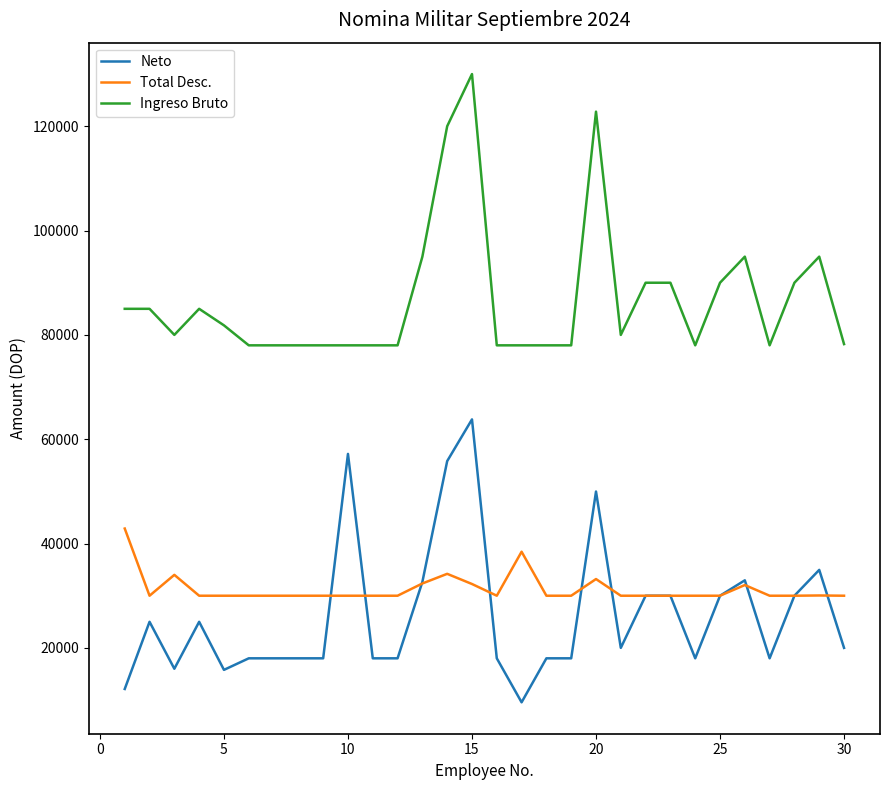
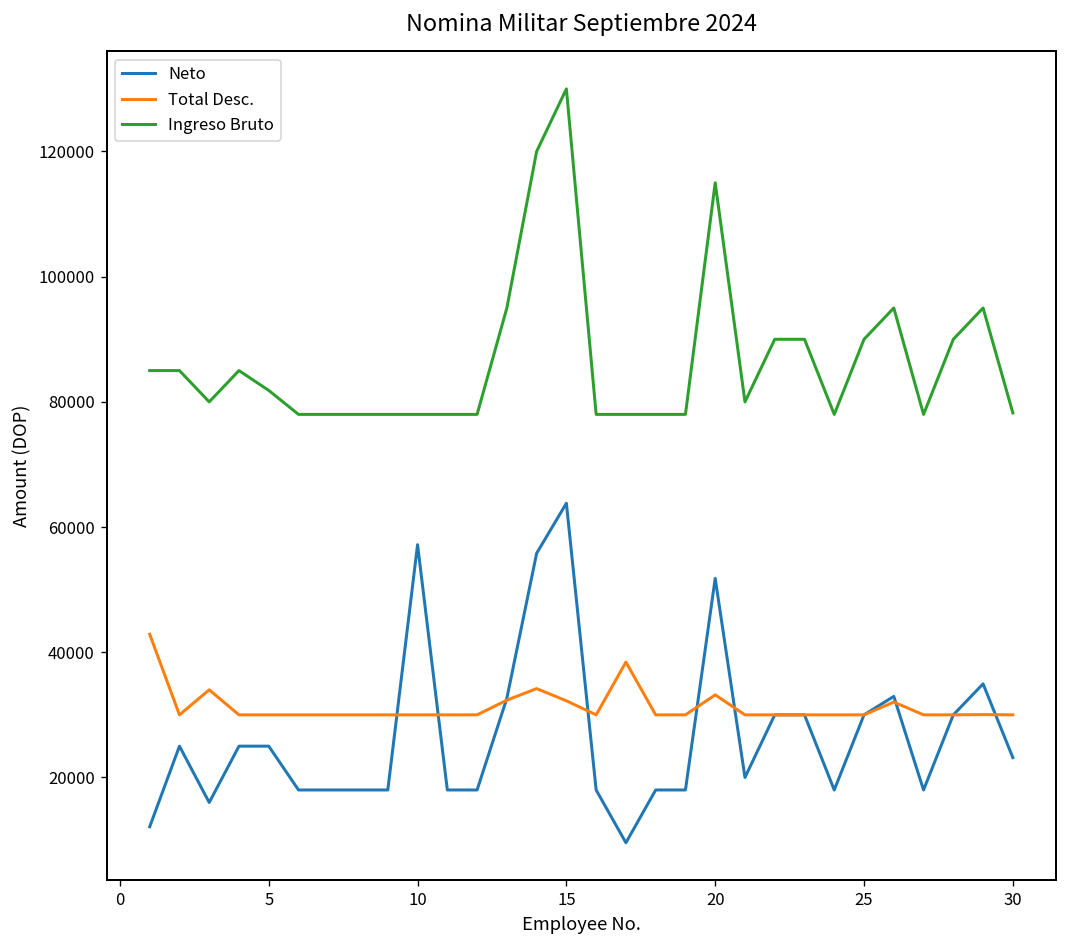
Neto, 5: 16000 -> 25000
Neto, 20: 50000 -> 52000
Ingreso Bruto, 20: 123000 -> 115000
Neto, 30: 20000 -> 23000
